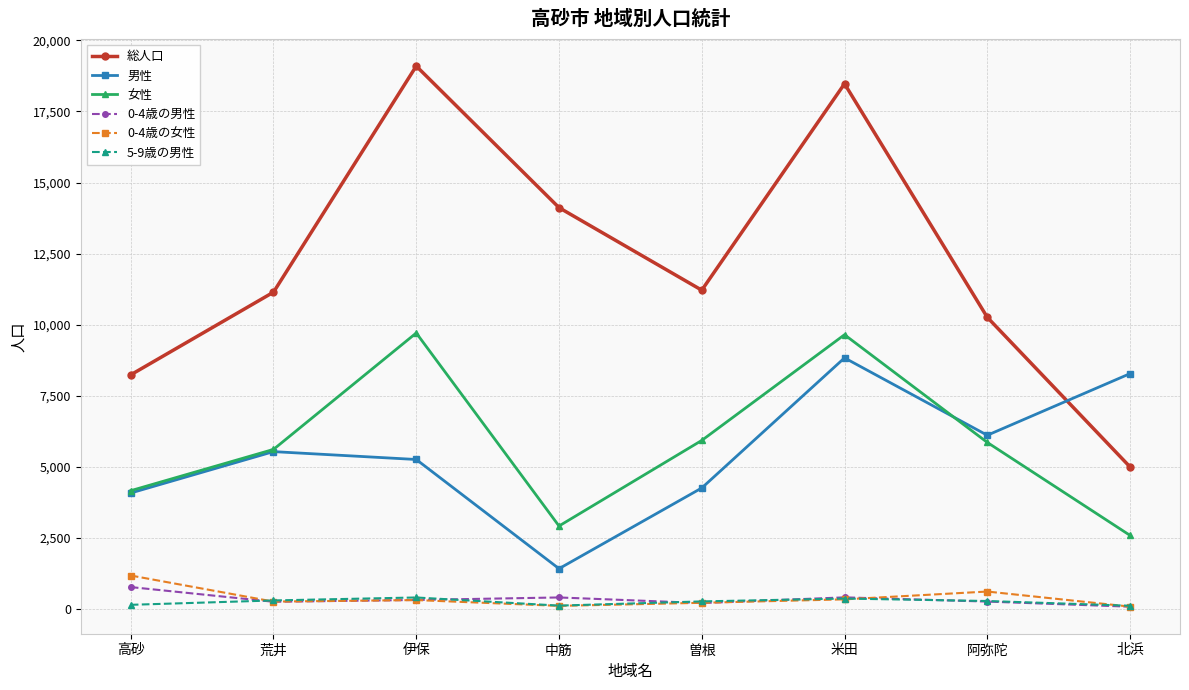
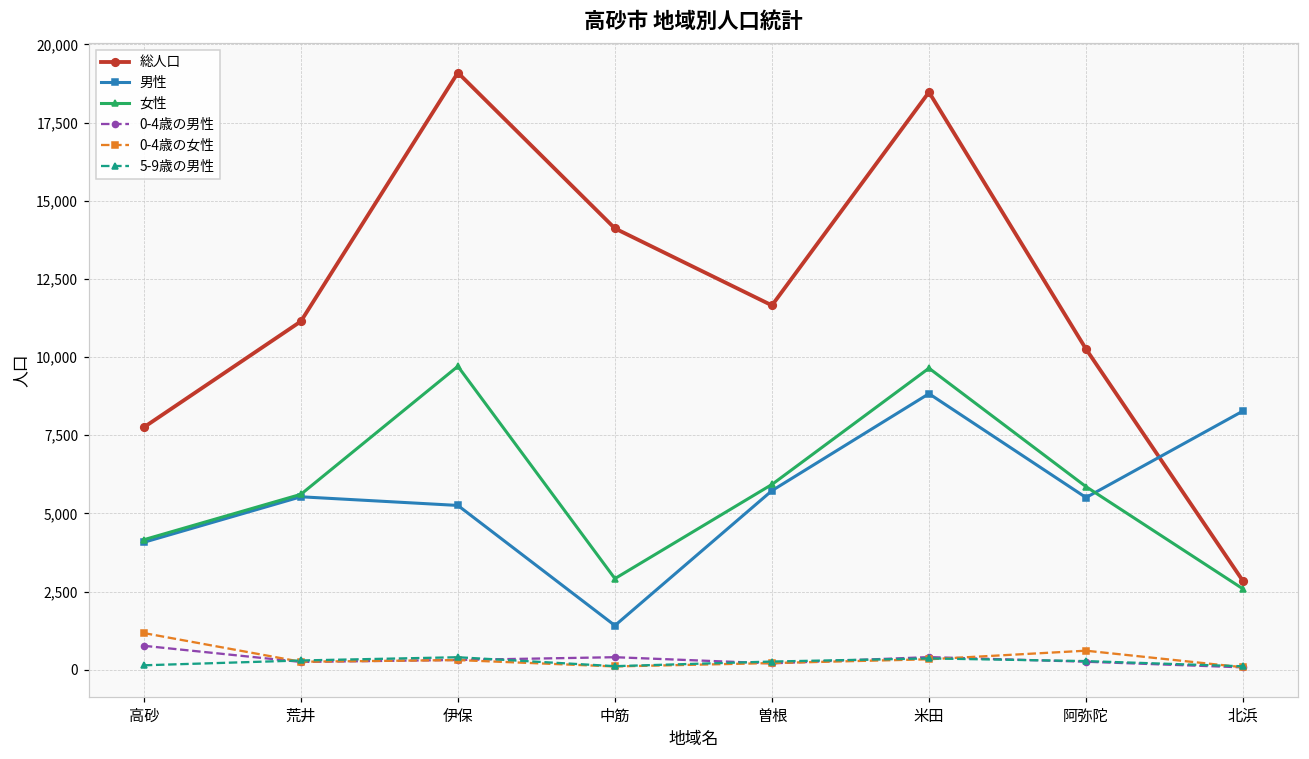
総人口, 高砂: 8,200 -> 7,800
総人口, 曽根: 11,200 -> 11,700
男性, 曽根: 4,300 -> 5,700
男性, 阿弥陀: 6,100 -> 5,500
総人口, 北浜: 5,000 -> 2,800
